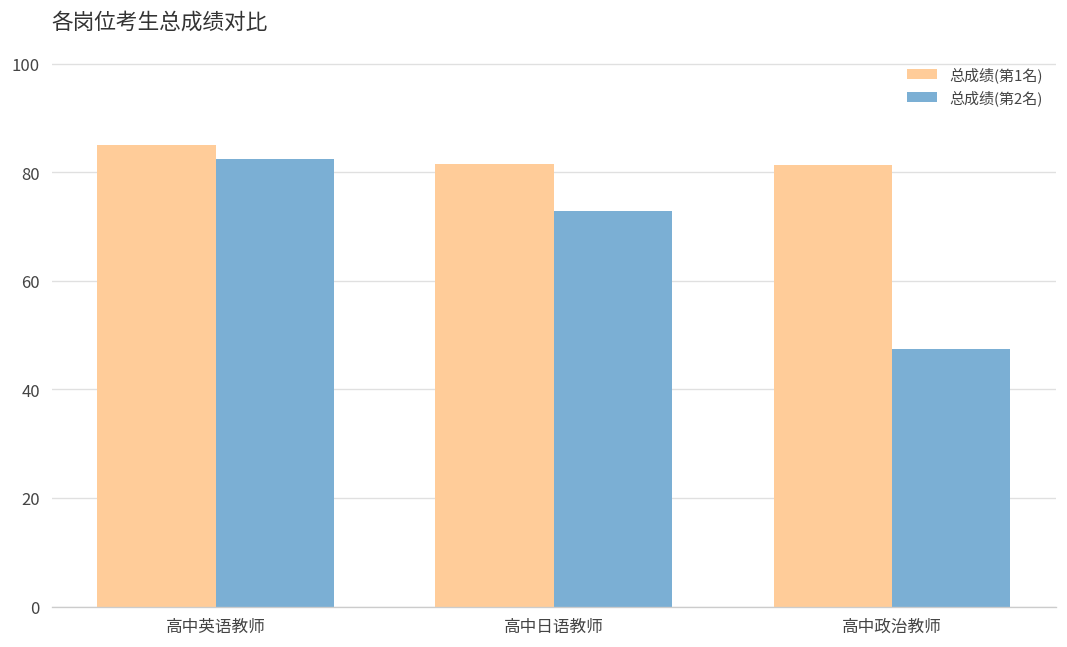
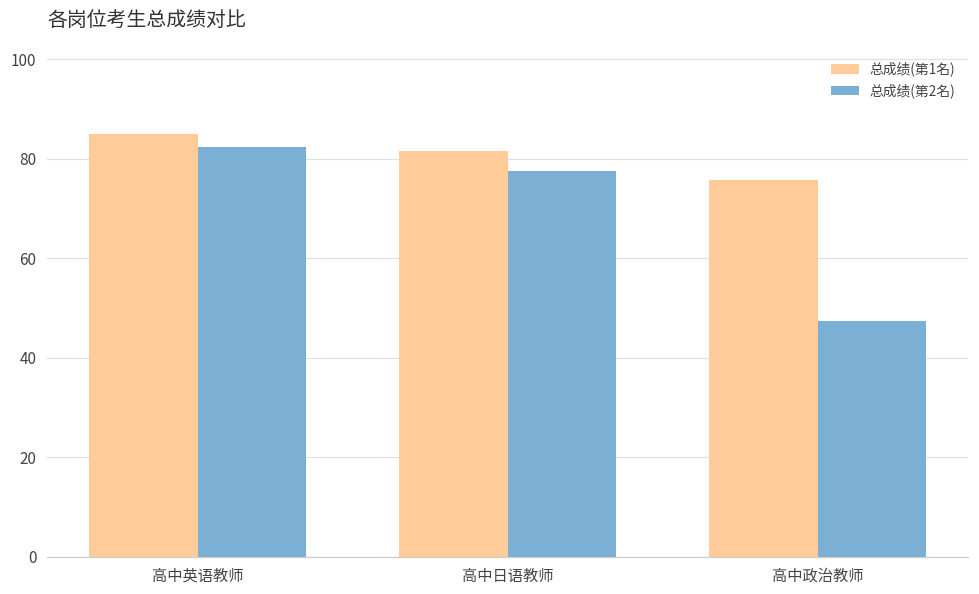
总成绩(第2名), 高中日语教师: 73 -> 78
总成绩(第1名), 高中政治教师: 81 -> 76
